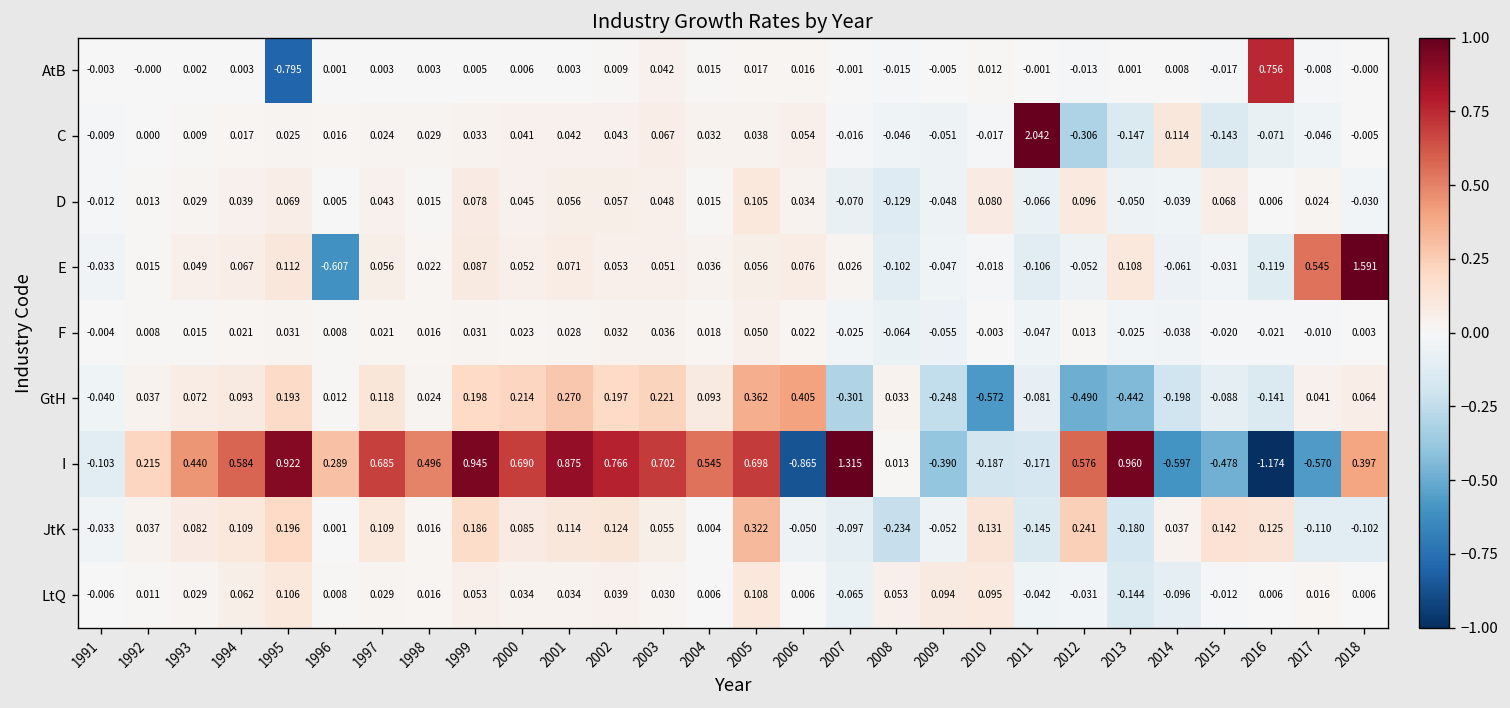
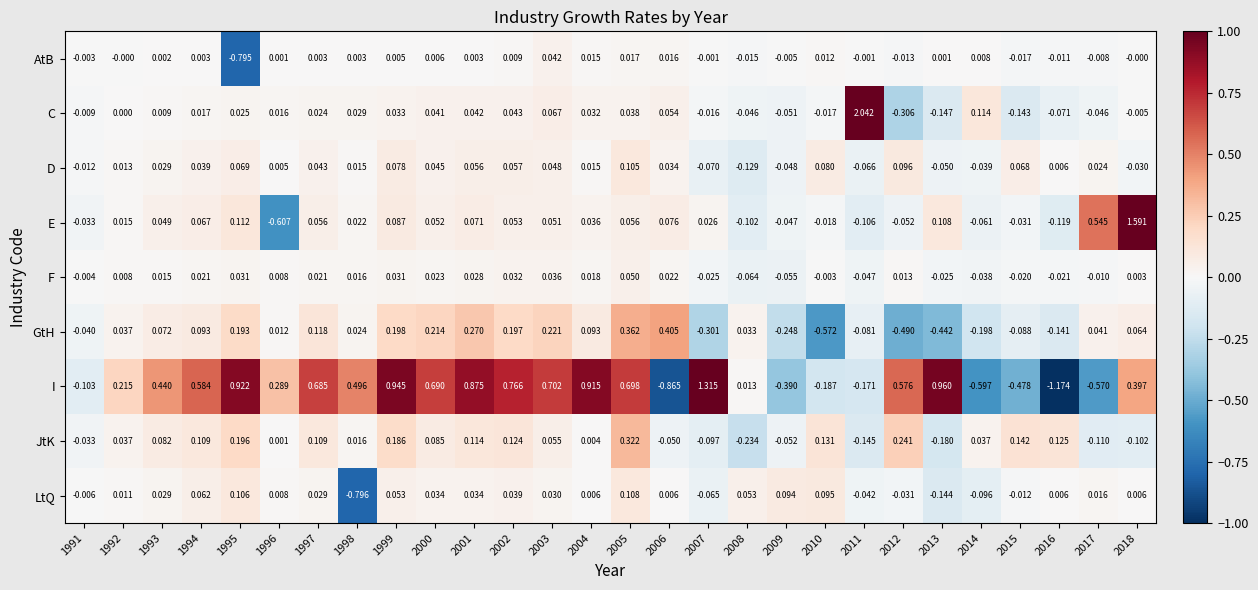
AtB, 2016: 0.756 -> -0.011
I, 2004: 0.545 -> 0.915
LtQ, 1998: 0.016 -> -0.796
